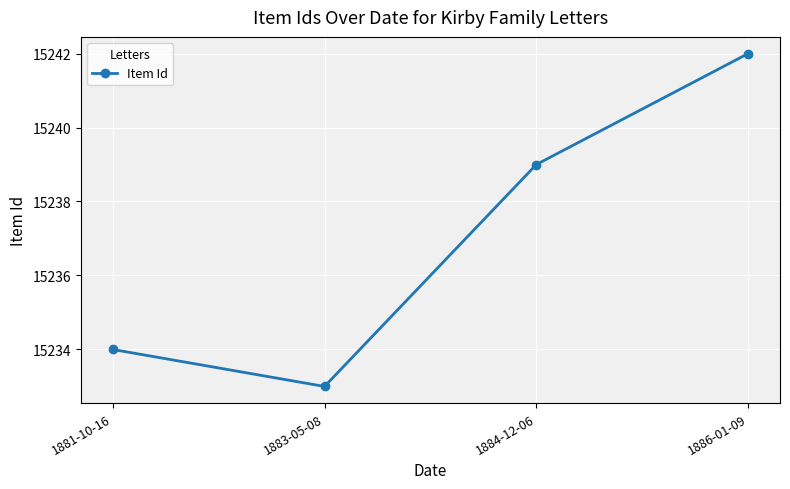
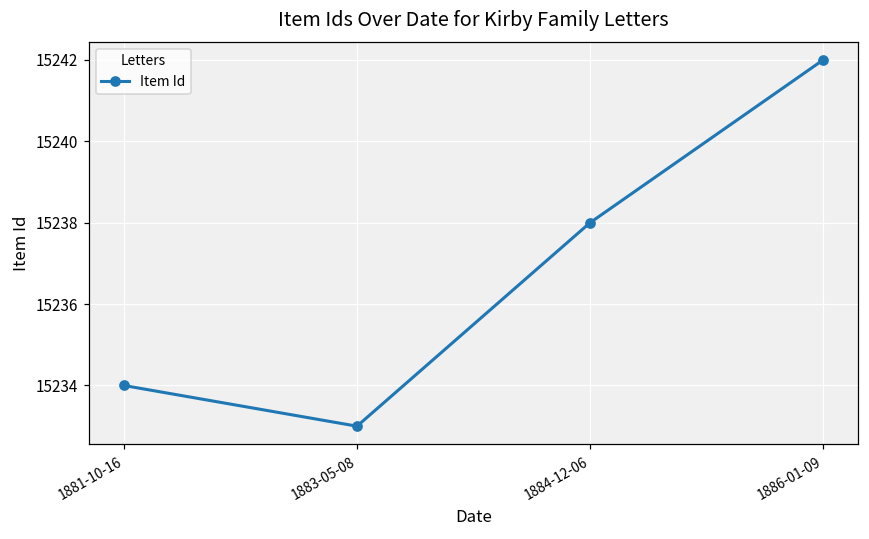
1884-12-06: 15239 -> 15238
